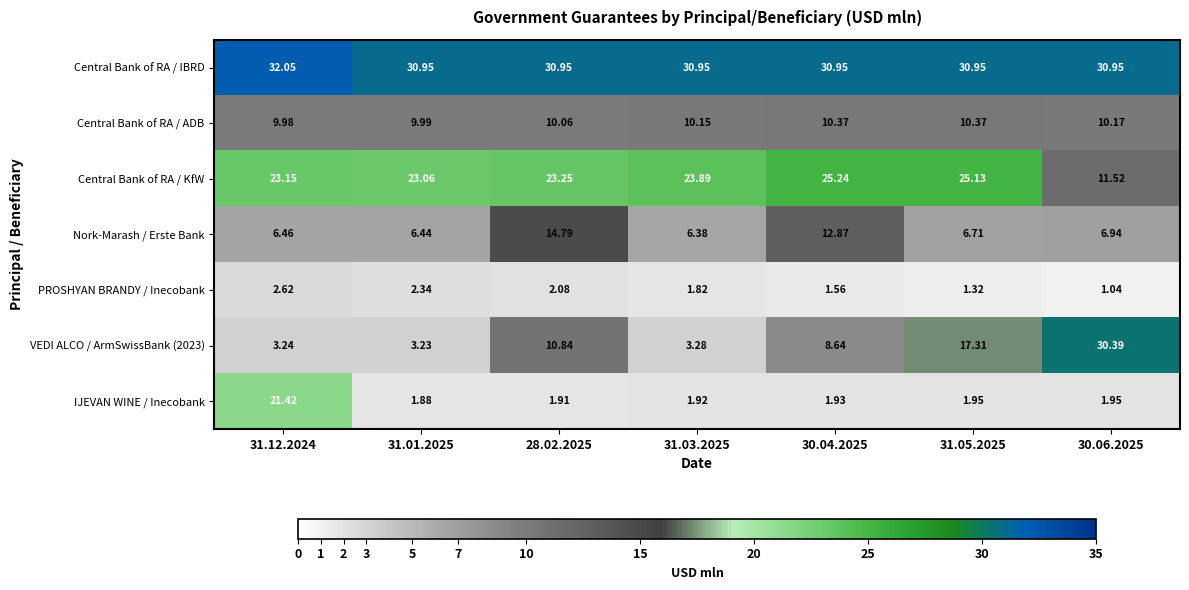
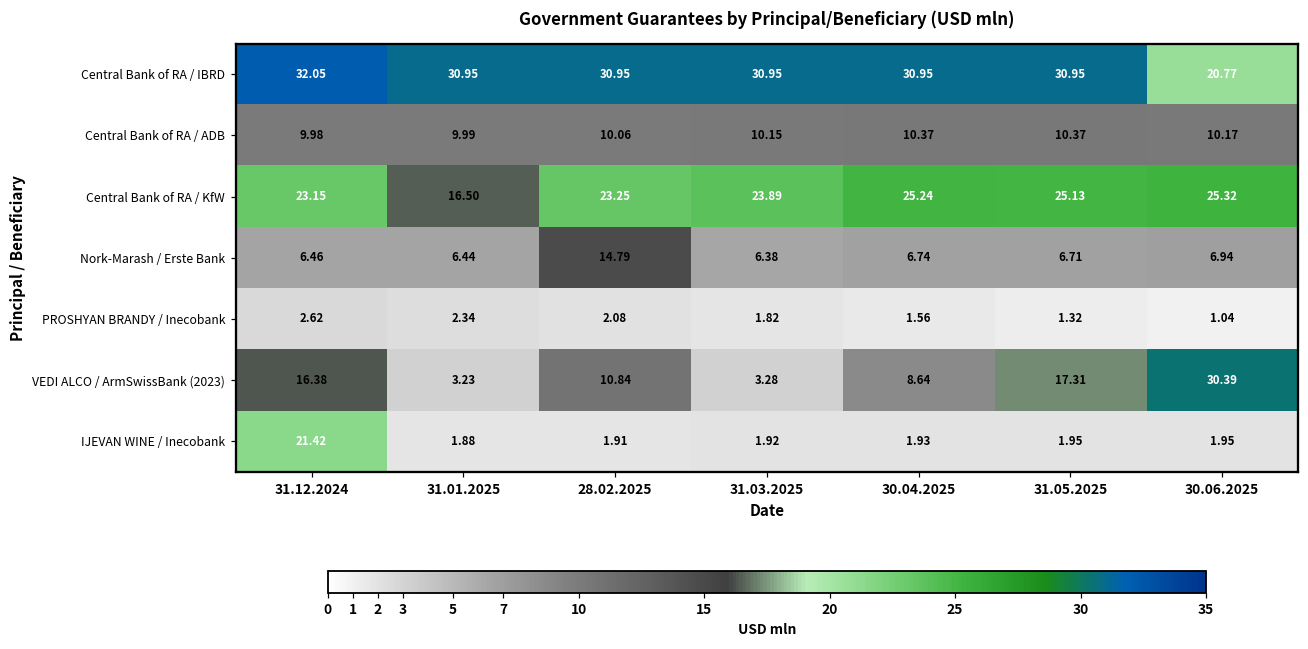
Central Bank of RA / IBRD, 30.06.2025: 30.95 -> 20.77
Central Bank of RA / KfW, 31.01.2025: 23.06 -> 16.50
Central Bank of RA / KfW, 30.06.2025: 11.52 -> 25.32
Nork-Marash / Erste Bank, 30.04.2025: 12.87 -> 6.74
VEDI ALCO / ArmSwissBank (2023), 31.12.2024: 3.24 -> 16.38
